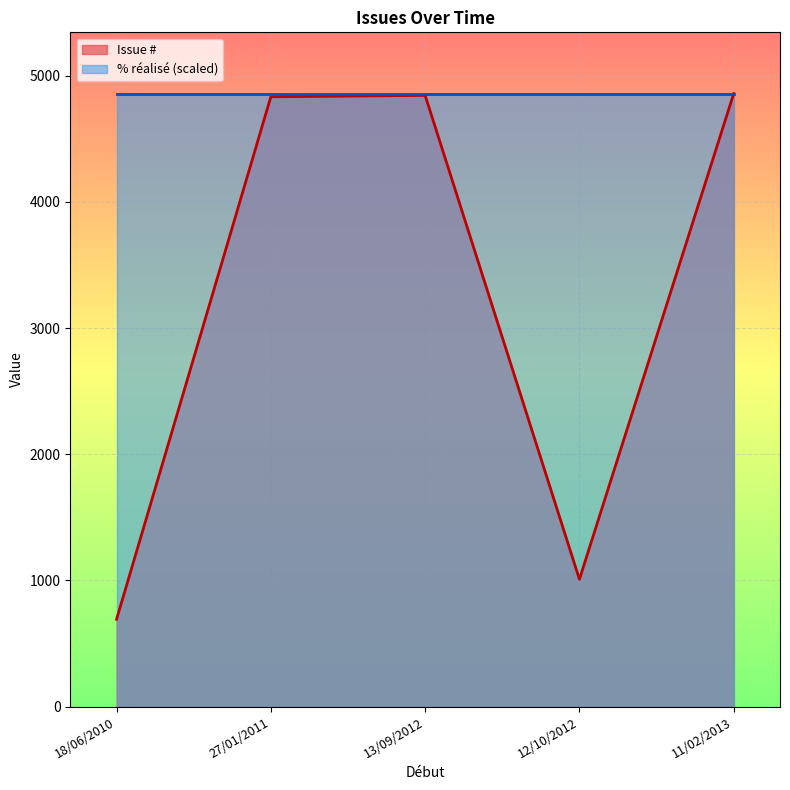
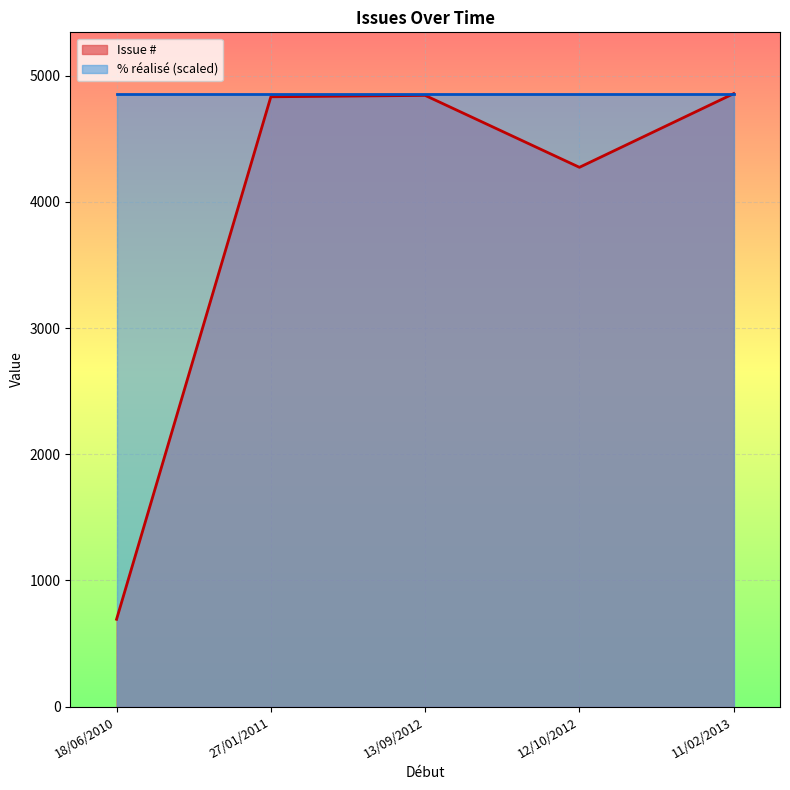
Issue #, 12/10/2012: 1010 -> 4270
